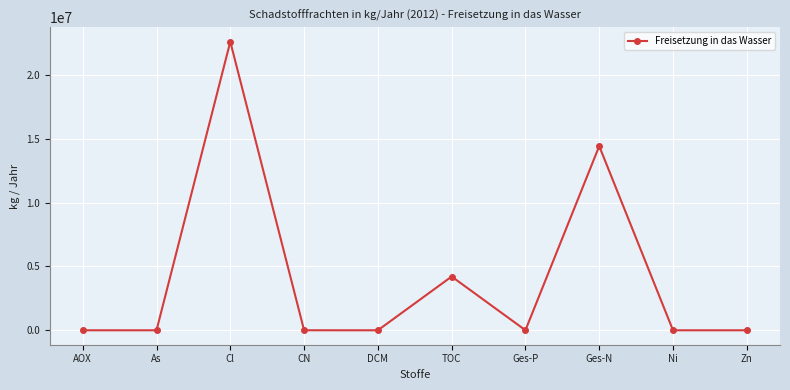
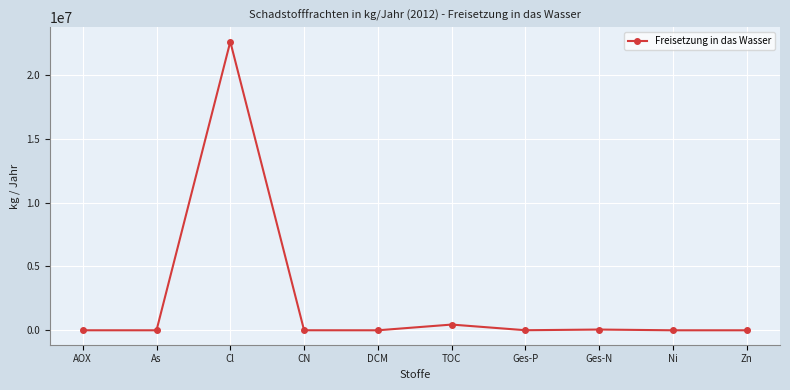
TOC: 4200000 -> 400000
Ges-N: 14400000 -> 100000
